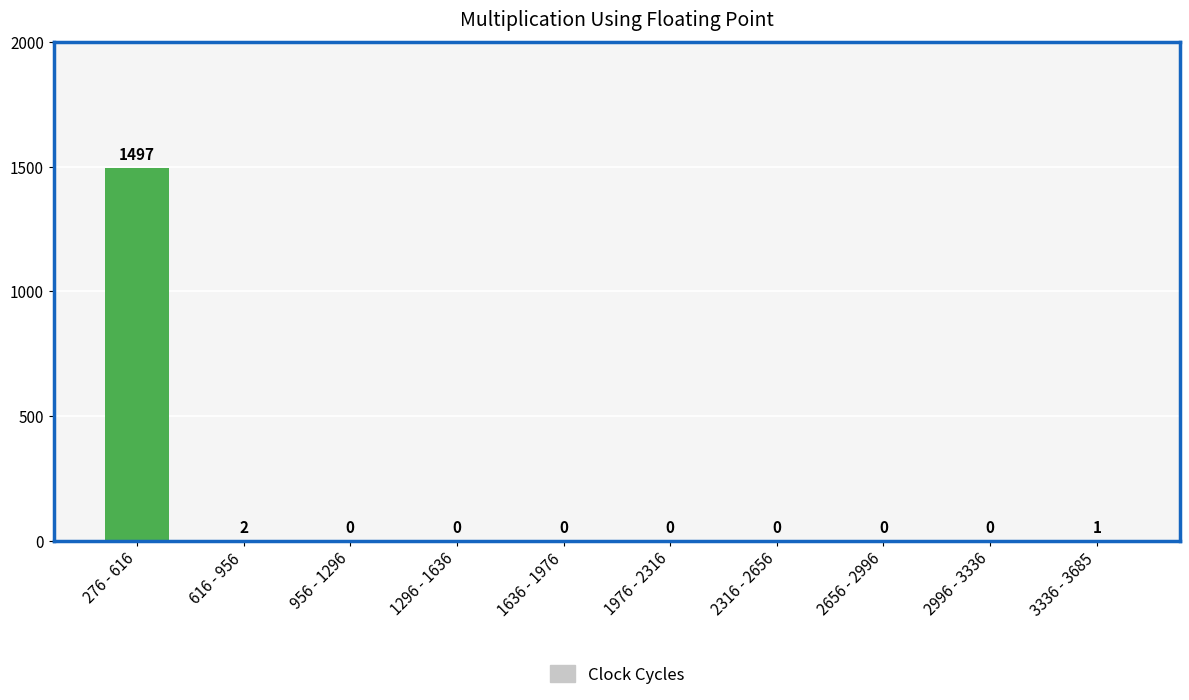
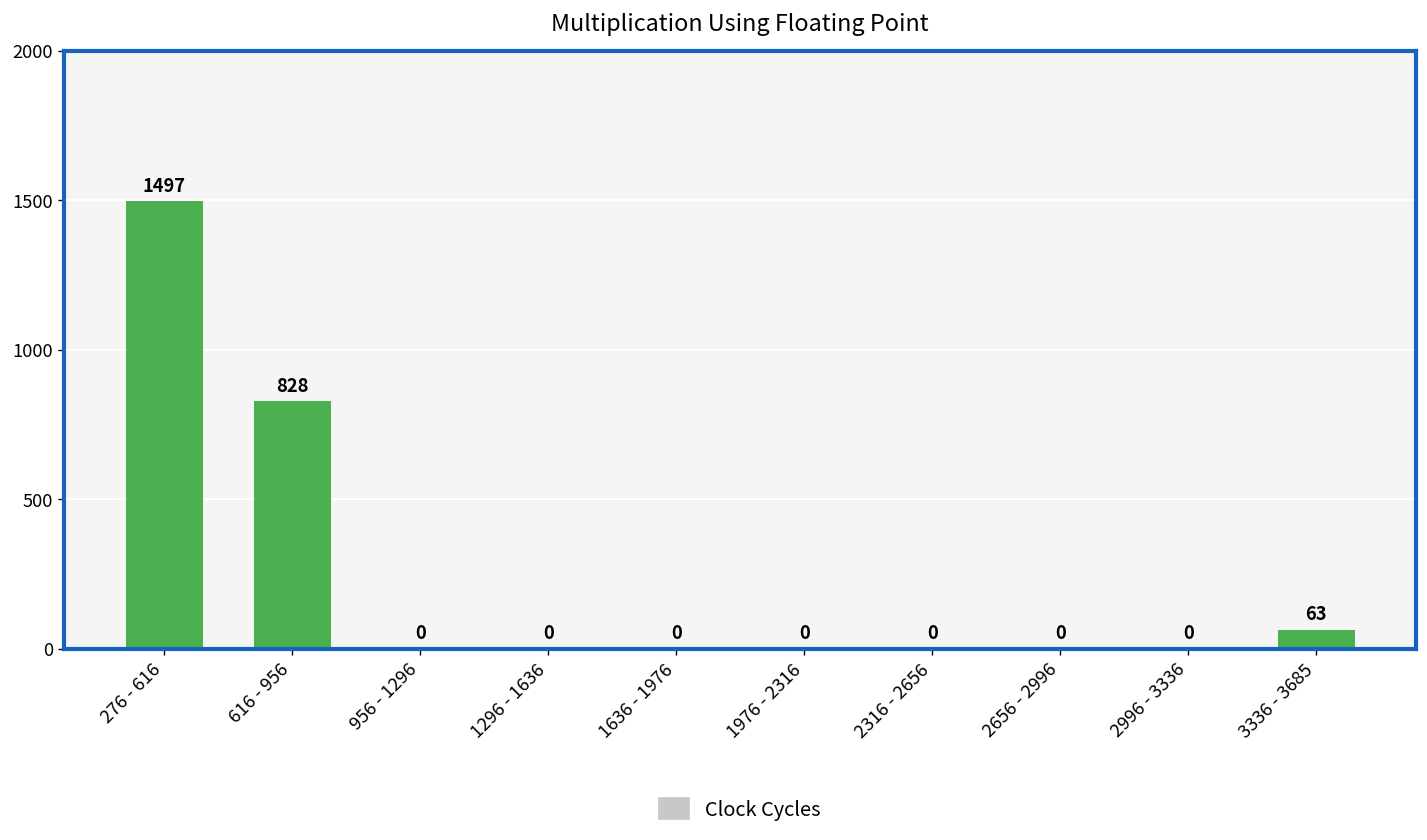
616 - 956: 2 -> 828
3336 - 3685: 1 -> 63
